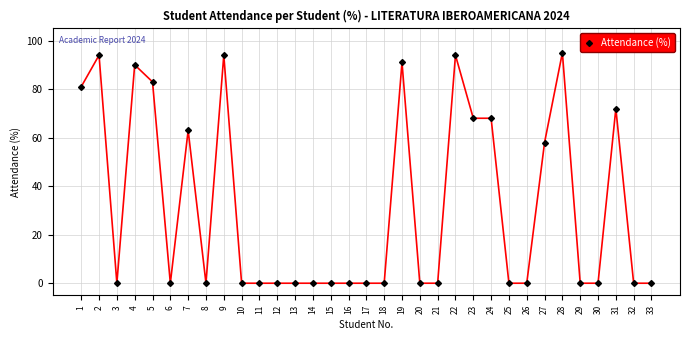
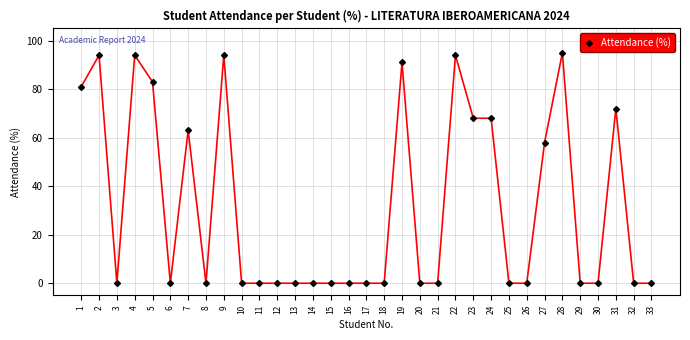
4: 90 -> 94
